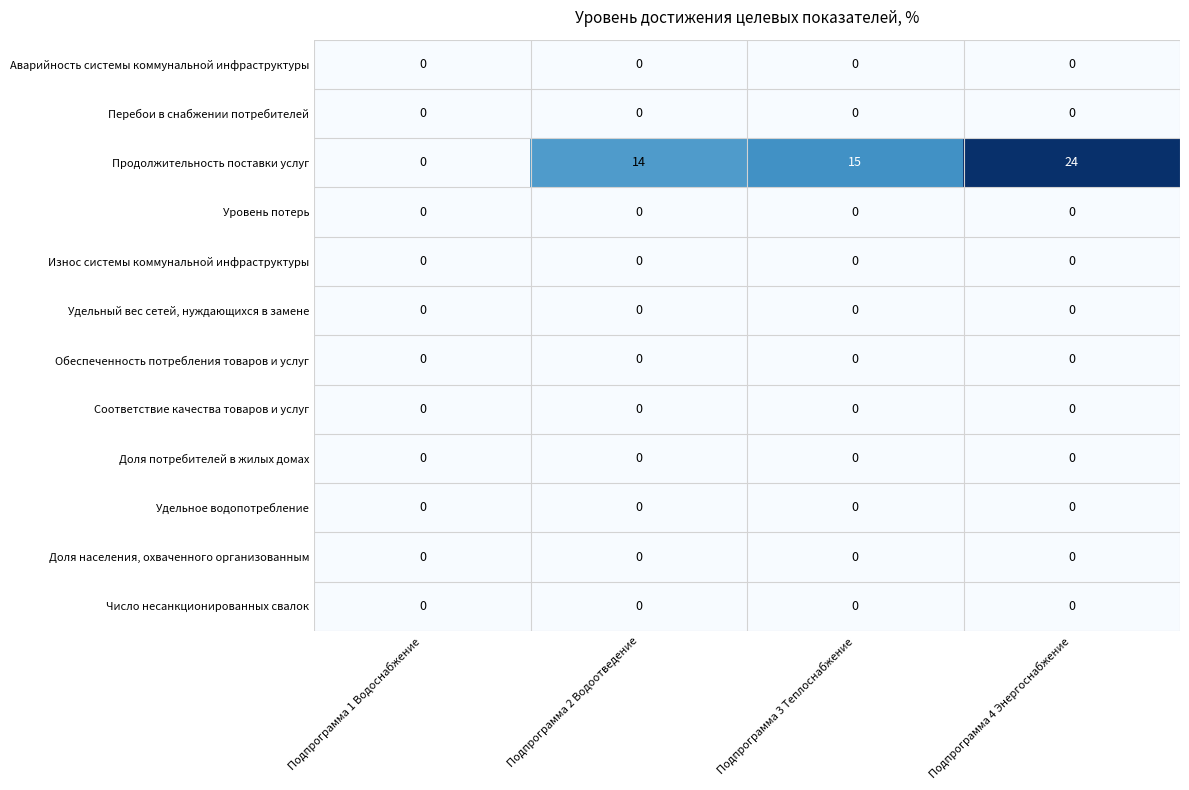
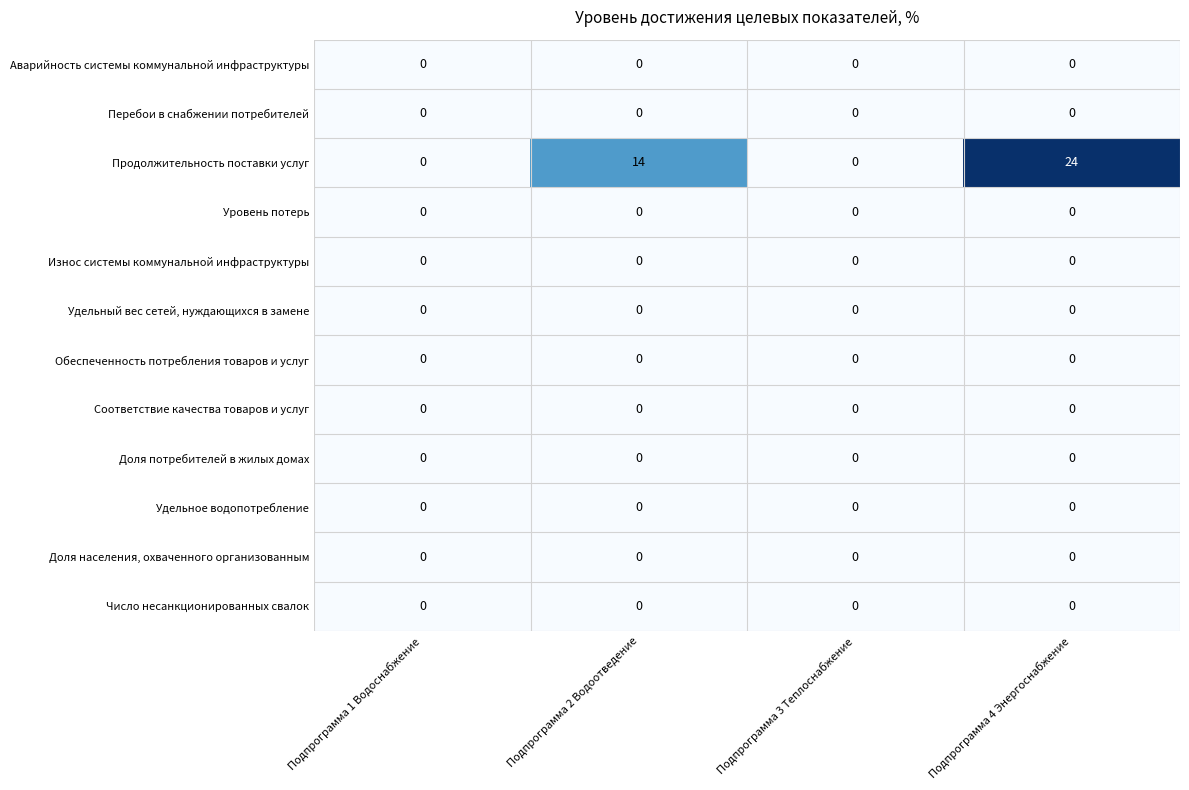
Продолжительность поставки услуг, Подпрограмма 3 Теплоснабжение: 15 -> 0
